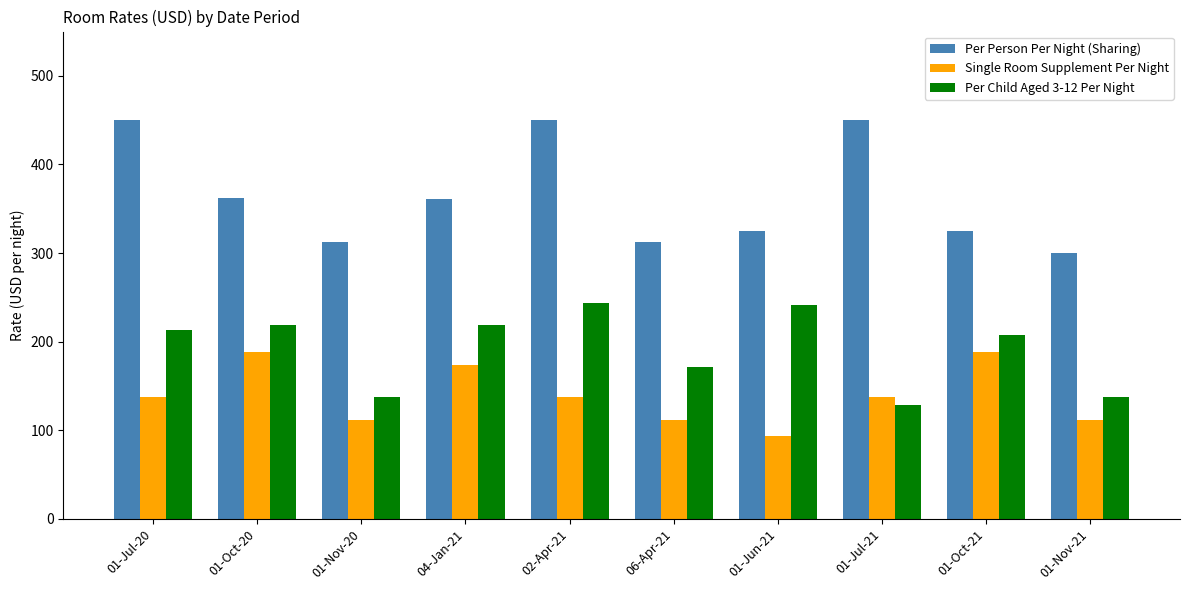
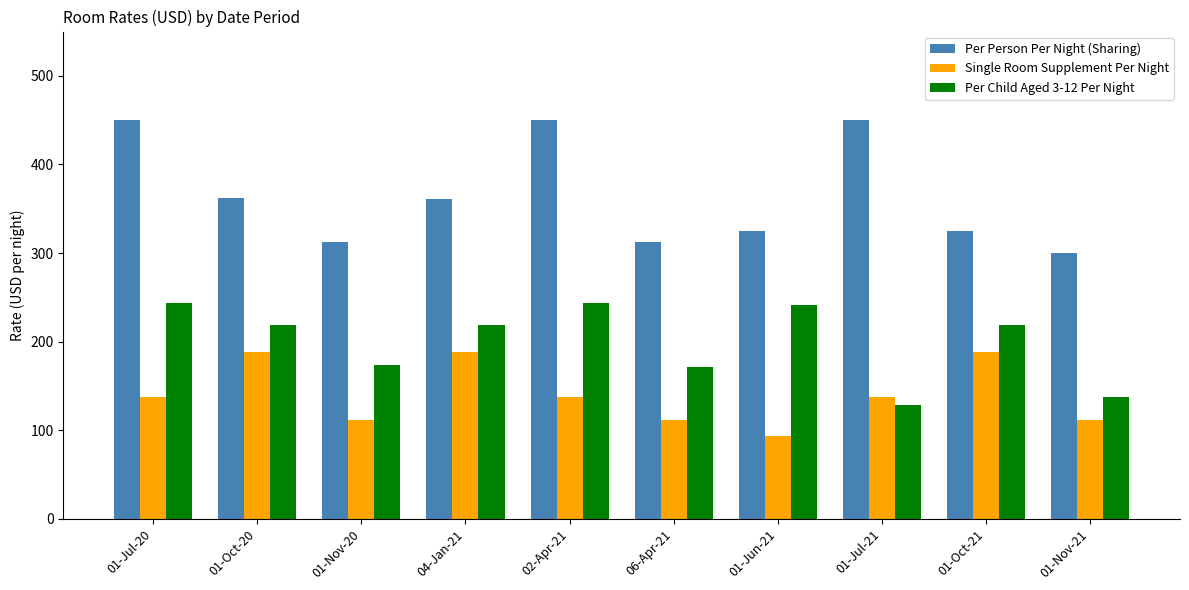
Per Child Aged 3-12 Per Night, 01-Jul-20: 210 -> 240
Per Child Aged 3-12 Per Night, 01-Nov-20: 140 -> 170
Single Room Supplement Per Night, 04-Jan-21: 170 -> 190
Per Child Aged 3-12 Per Night, 01-Oct-21: 210 -> 220
